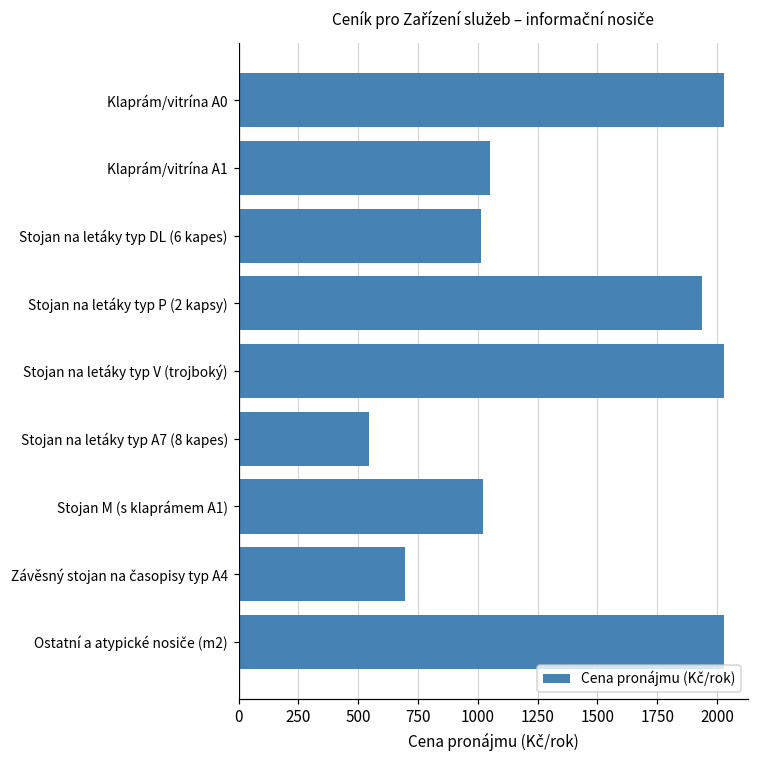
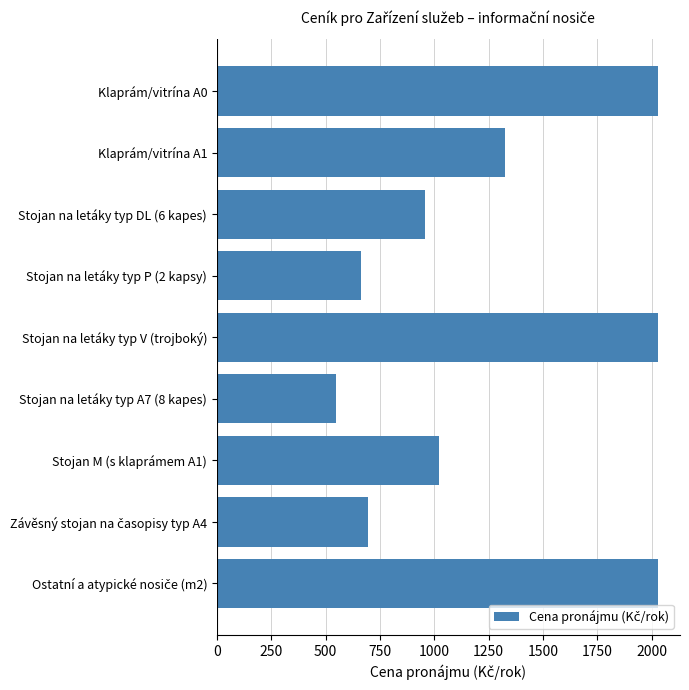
Klaprám/vitrína A1: 1050 -> 1330
Stojan na letáky typ DL (6 kapes): 1010 -> 960
Stojan na letáky typ P (2 kapsy): 1940 -> 660
